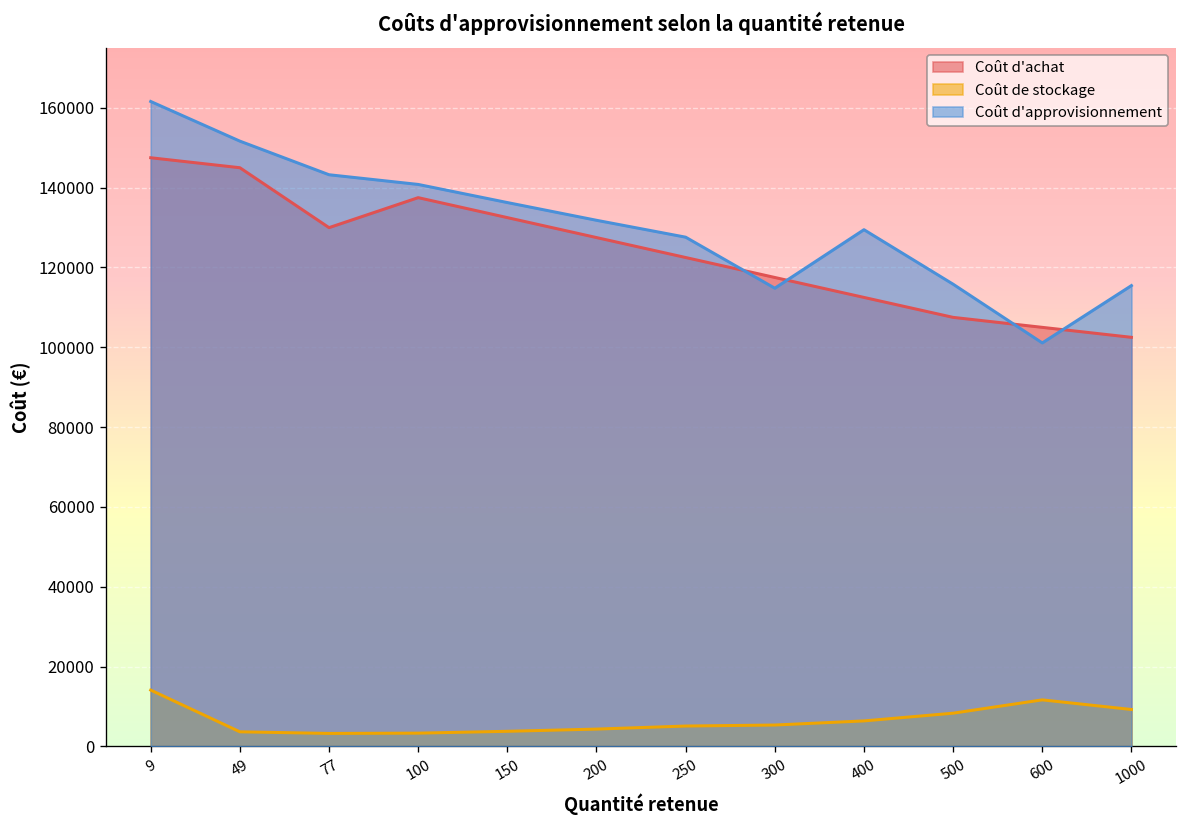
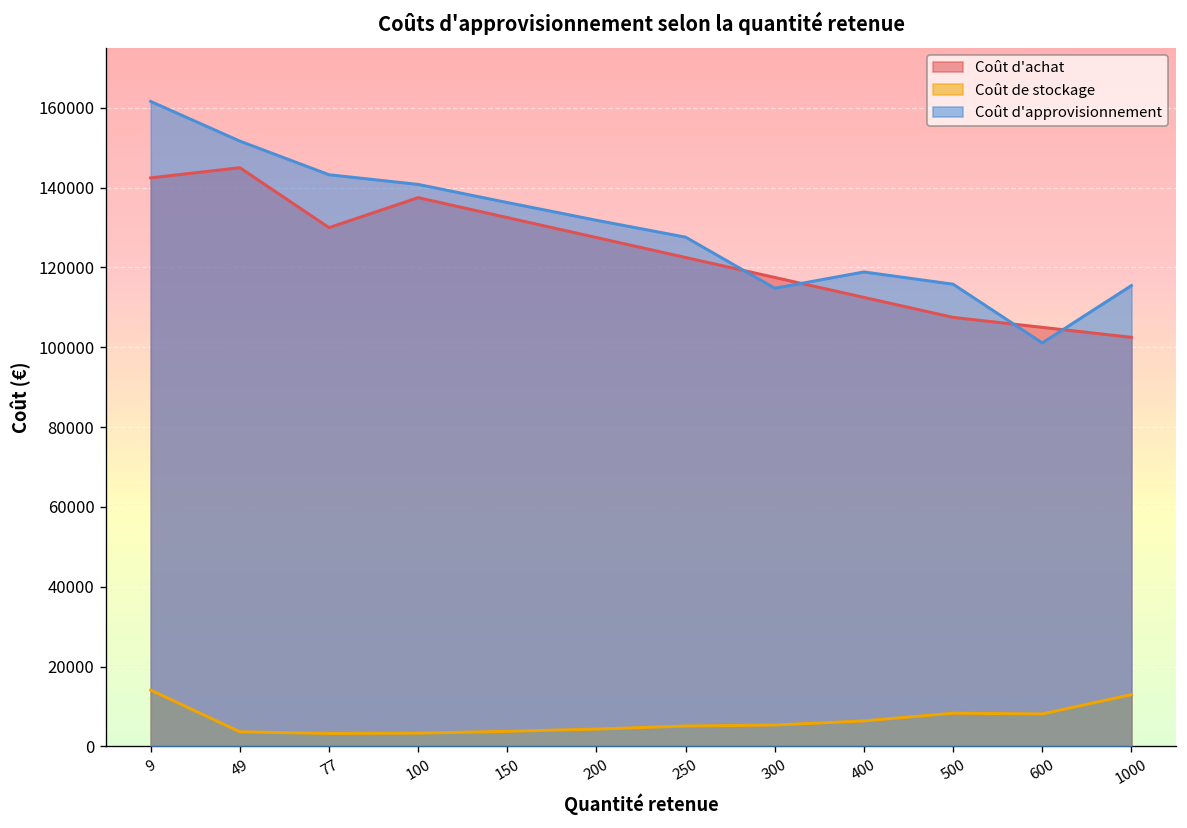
Coût d'achat, 9: 148000 -> 142000
Coût d'approvisionnement, 400: 129000 -> 119000
Coût de stockage, 600: 12000 -> 8000
Coût de stockage, 1000: 9000 -> 13000
